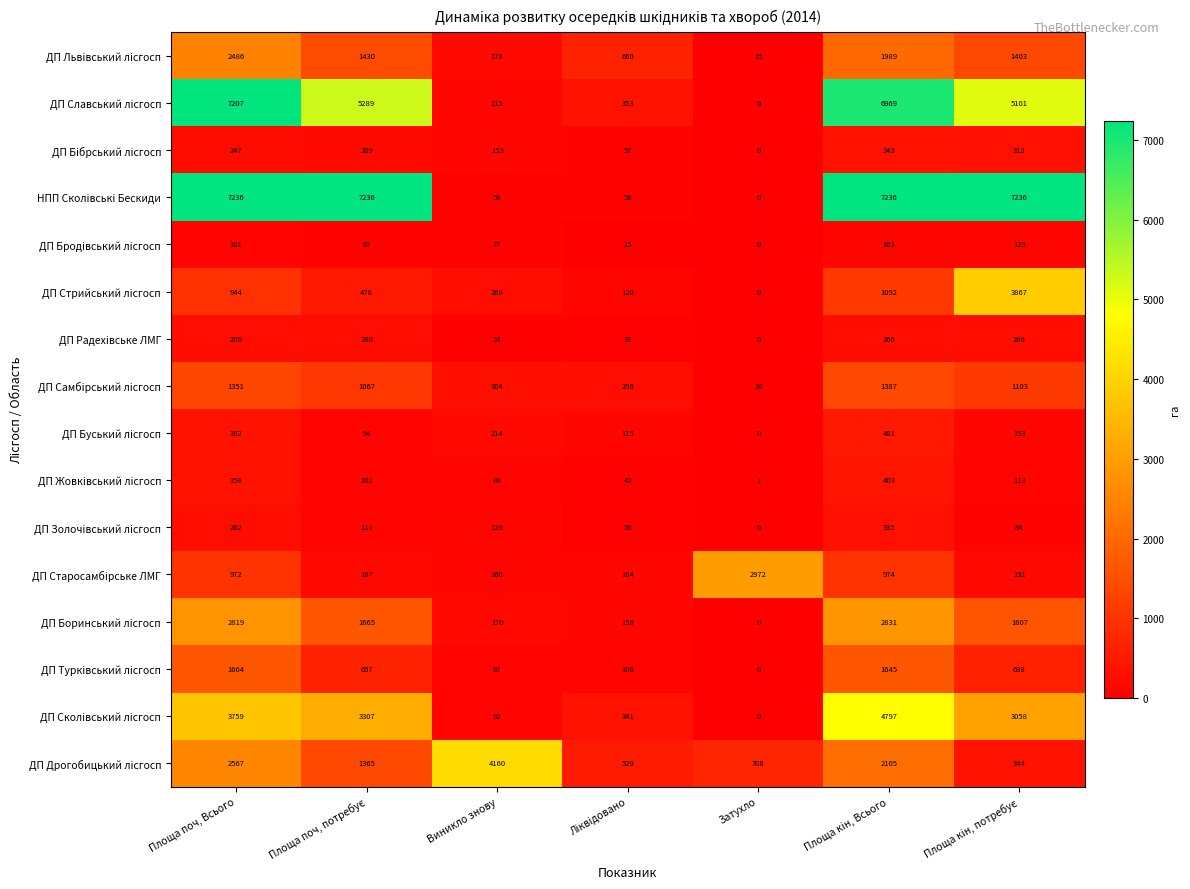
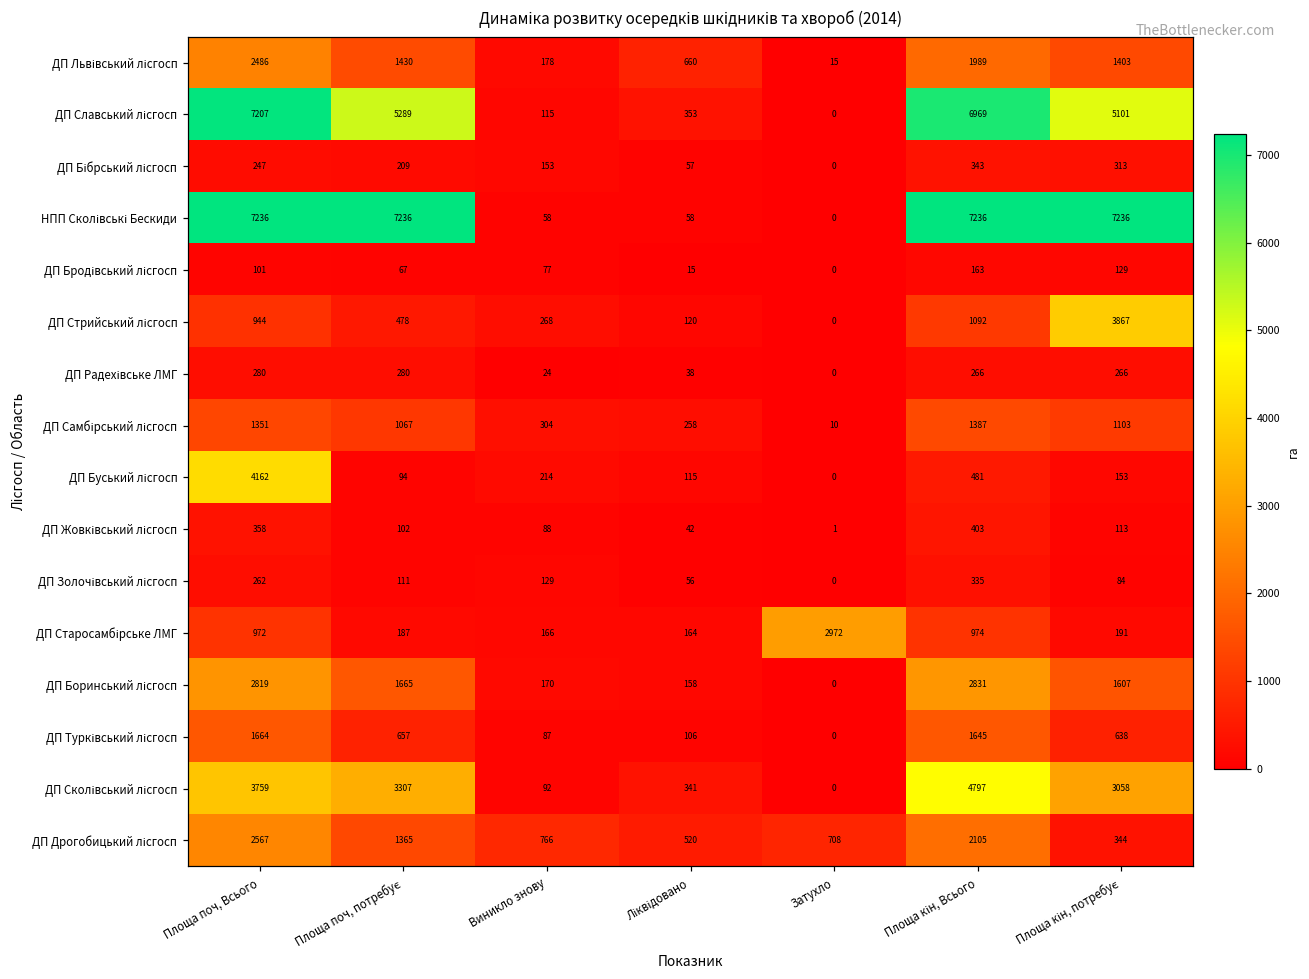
ДП Буський лісгосп, Площа поч, Всього: 382 -> 4162
ДП Дрогобицький лісгосп, Виникло знову: 4160 -> 766
